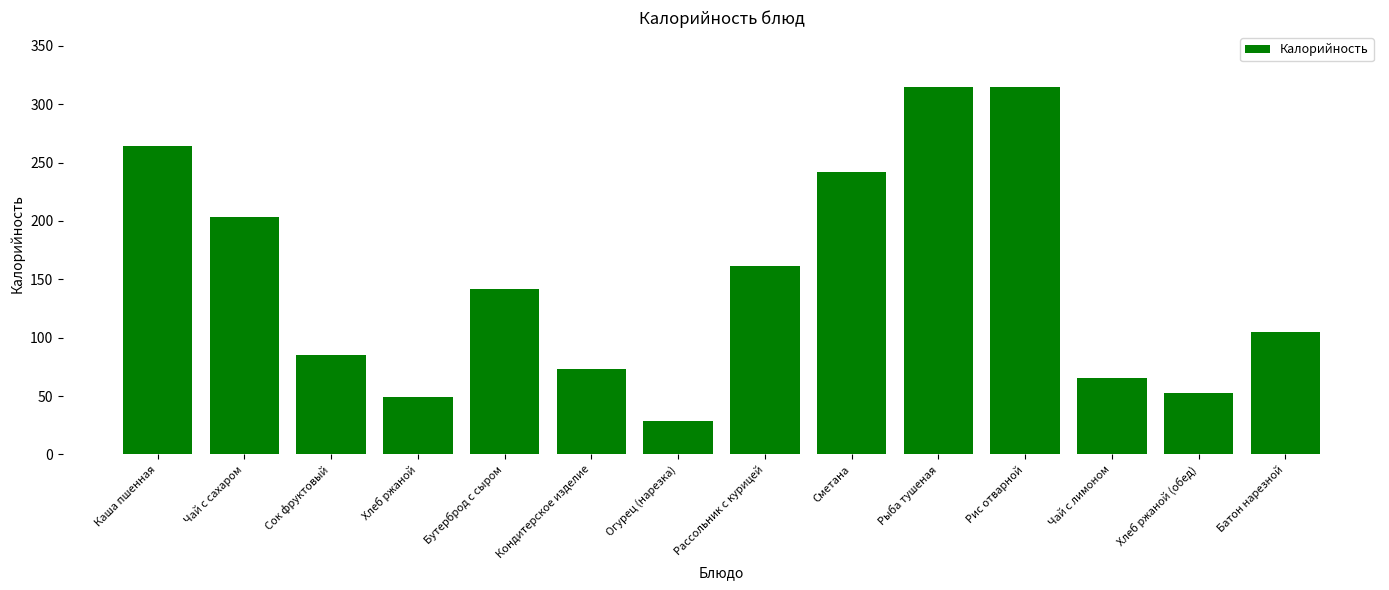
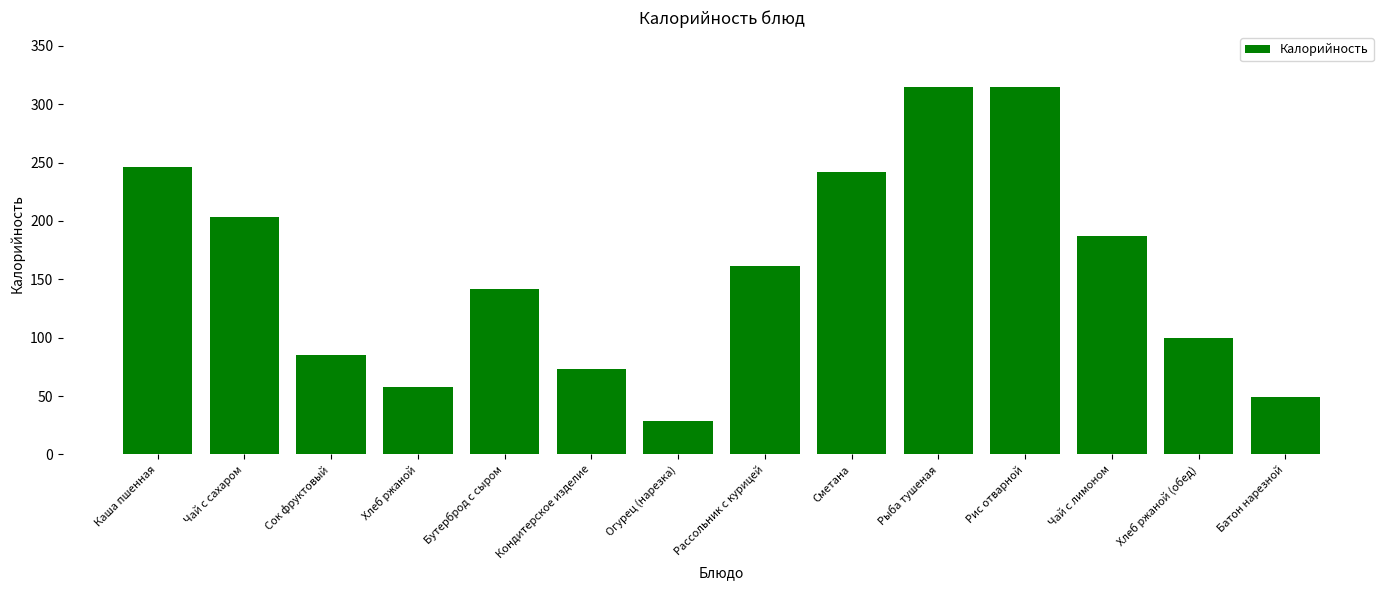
Каша пшенная: 264 -> 246
Хлеб ржаной: 49 -> 58
Чай с лимоном: 65 -> 187
Хлеб ржаной (обед): 52 -> 100
Батон нарезной: 105 -> 49
